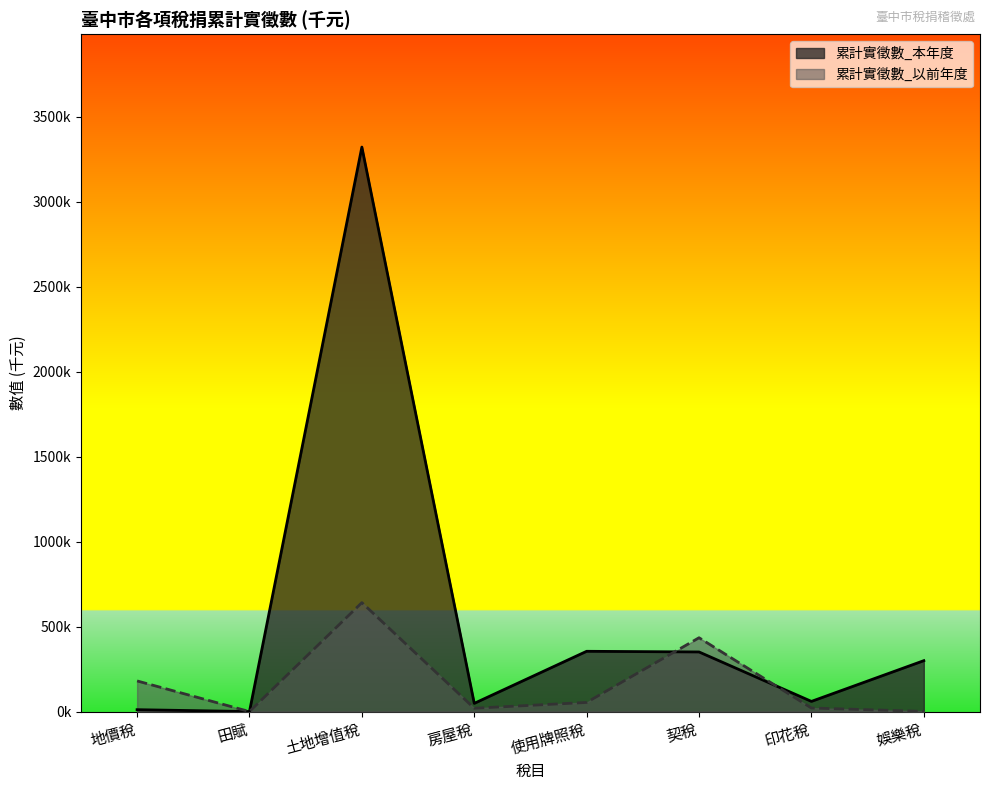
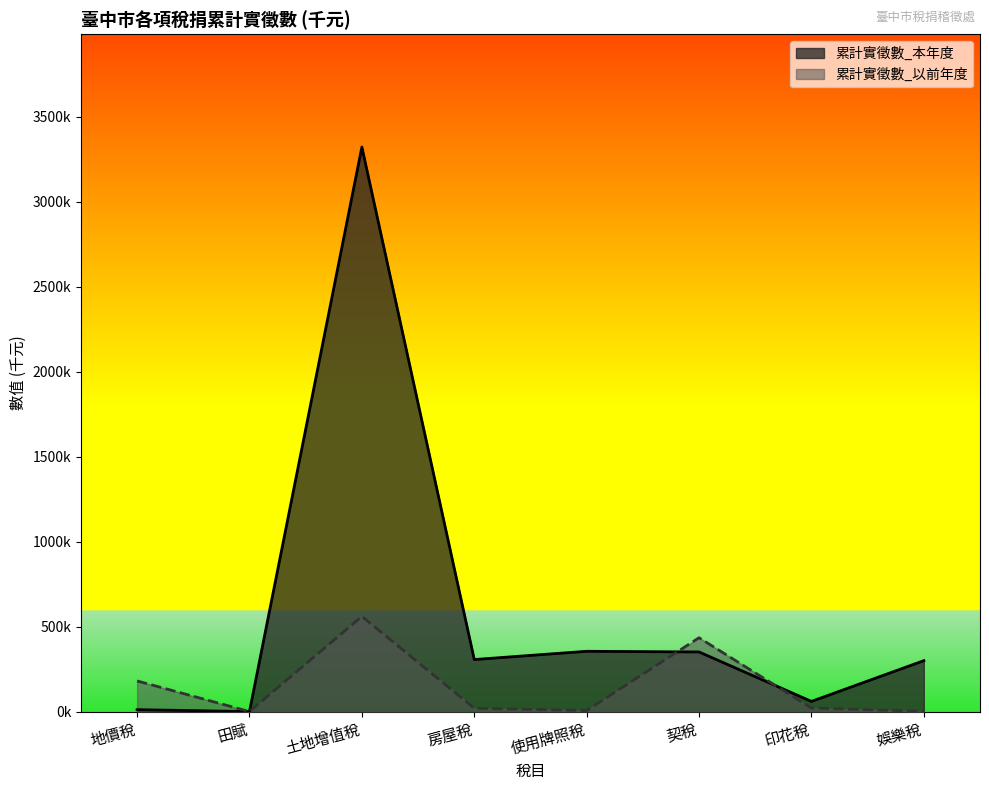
累計實徵數_以前年度, 土地增值稅: 640000 -> 560000
累計實徵數_本年度, 房屋稅: 50000 -> 310000
累計實徵數_以前年度, 使用牌照稅: 50000 -> 10000
